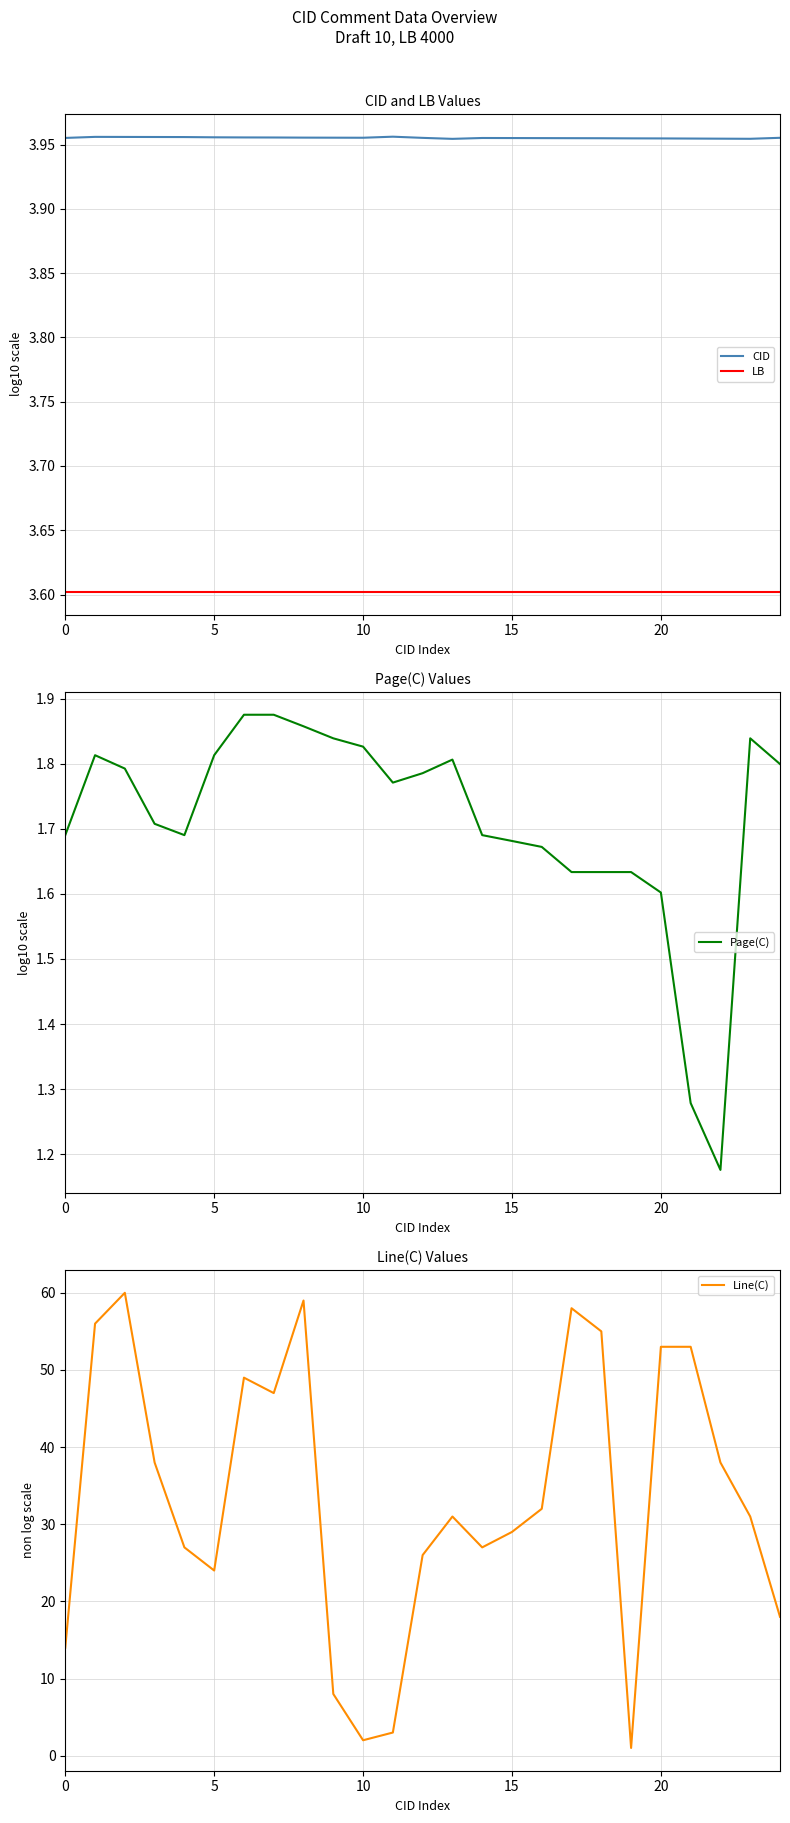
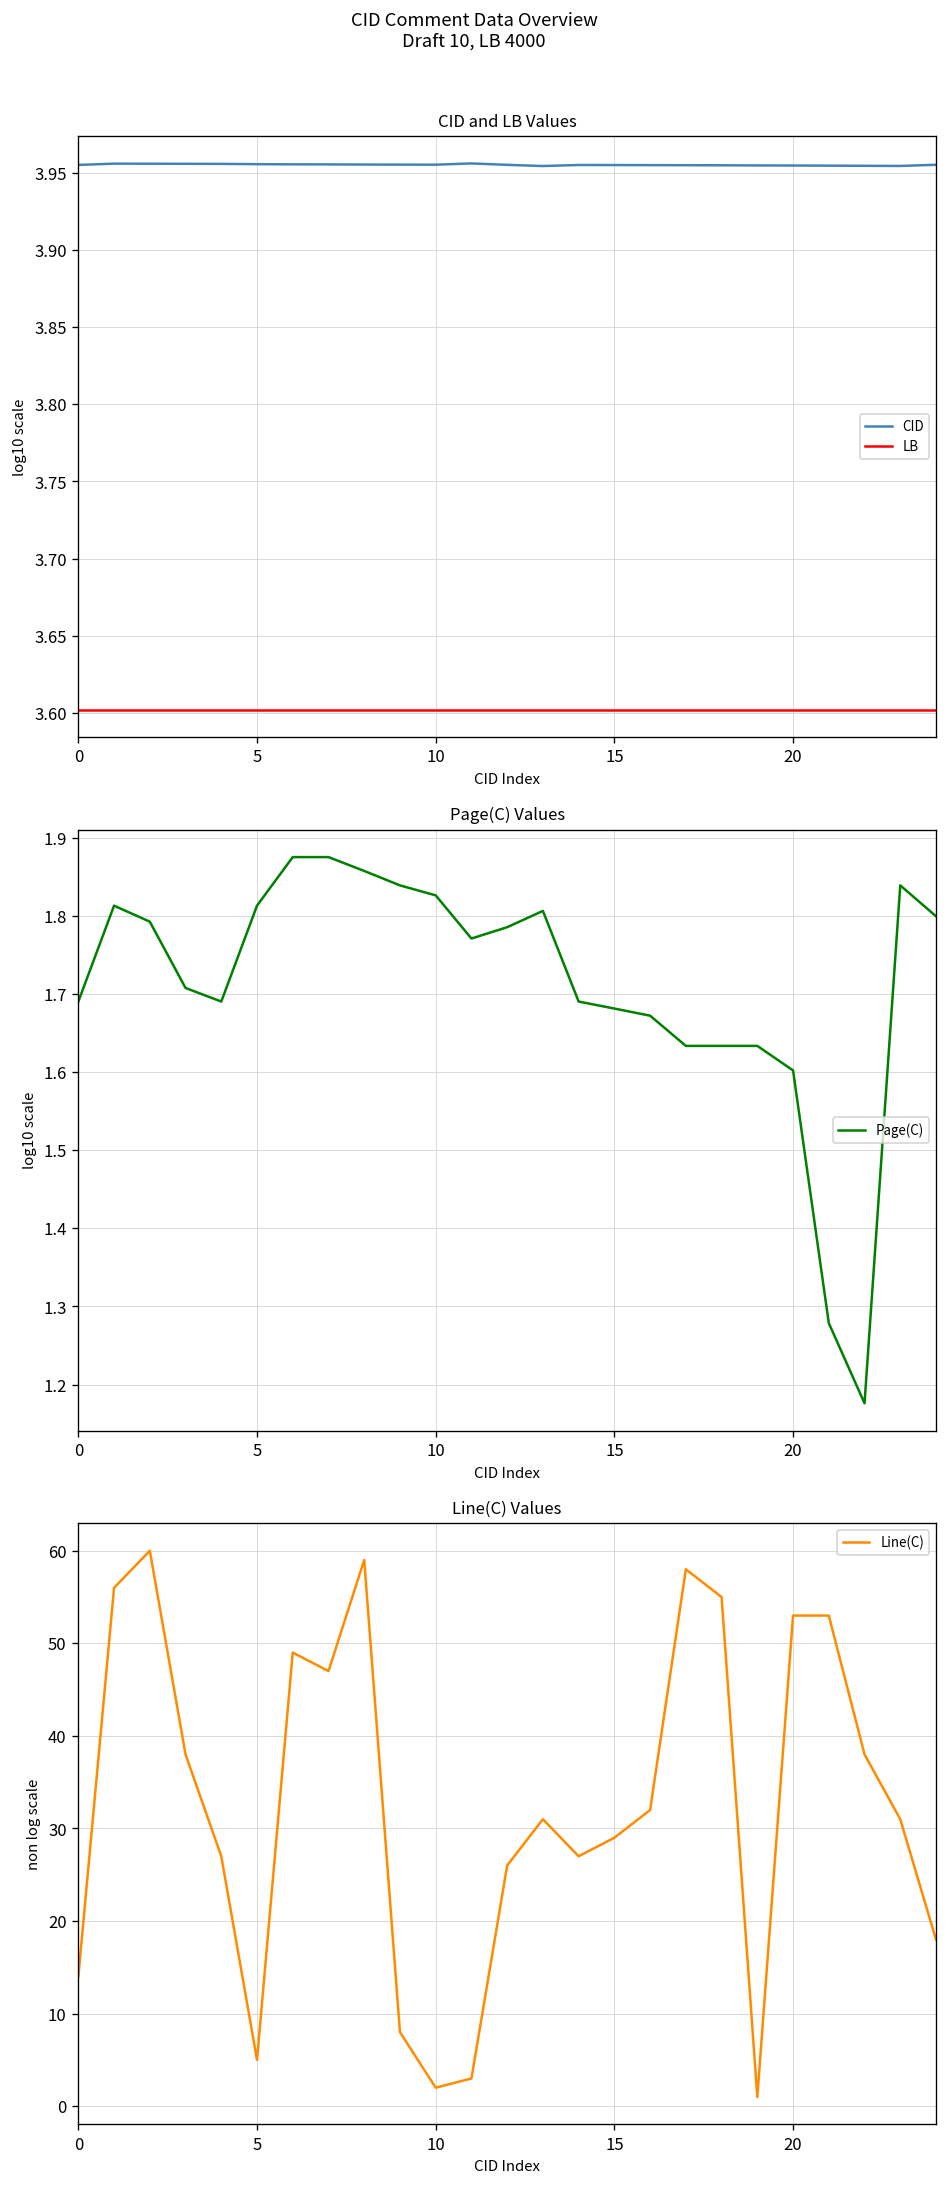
Line(C) Values, 5: 24 -> 5
